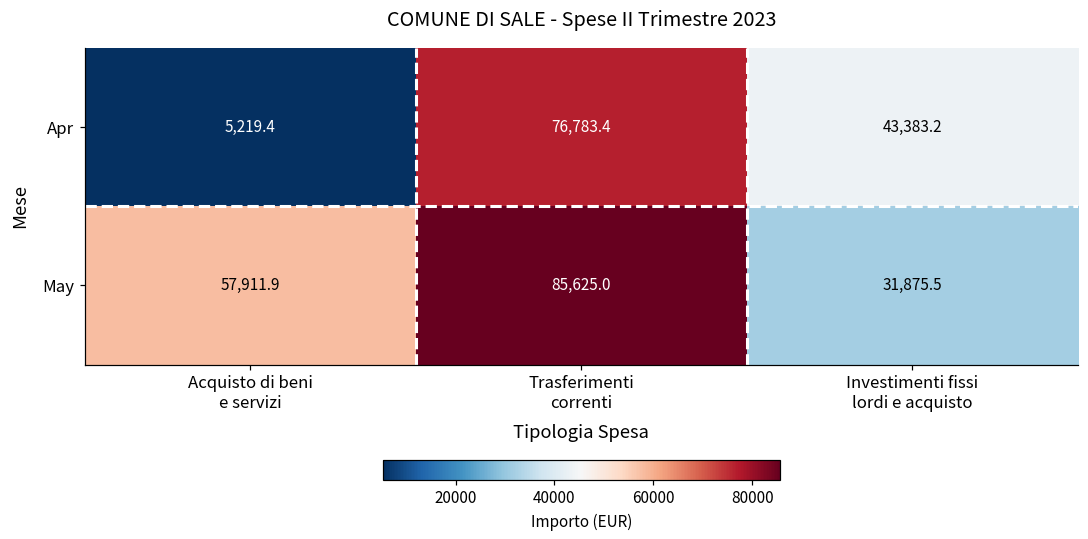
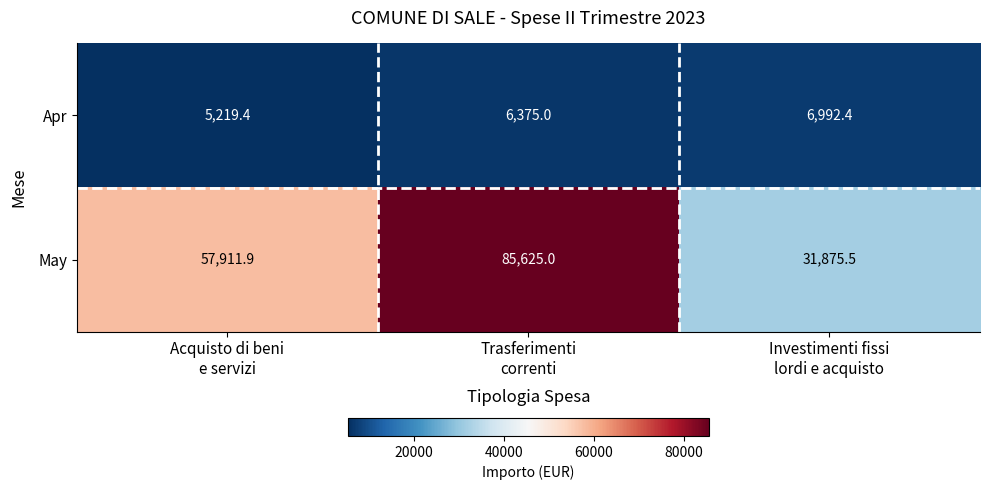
Apr, Trasferimenti correnti: 76,783.4 -> 6,375.0
Apr, Investimenti fissi lordi e acquisto: 43,383.2 -> 6,992.4
